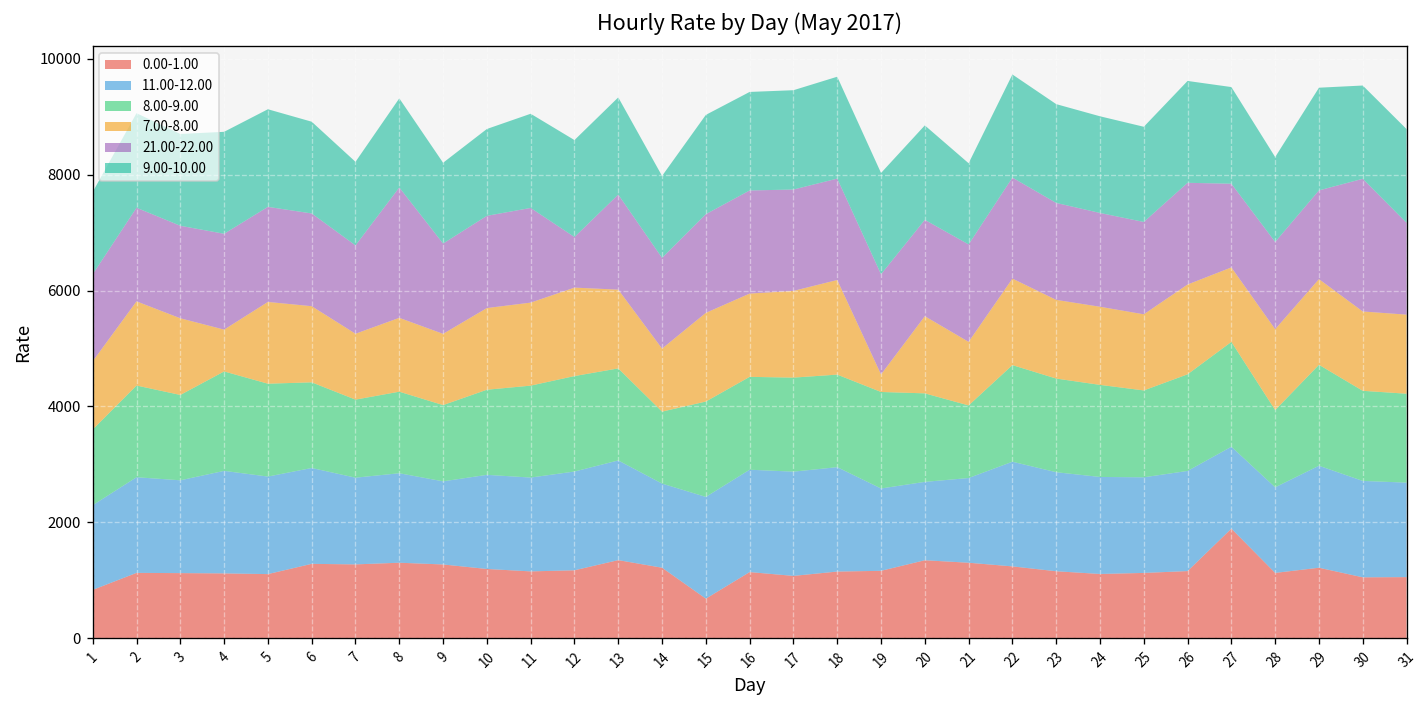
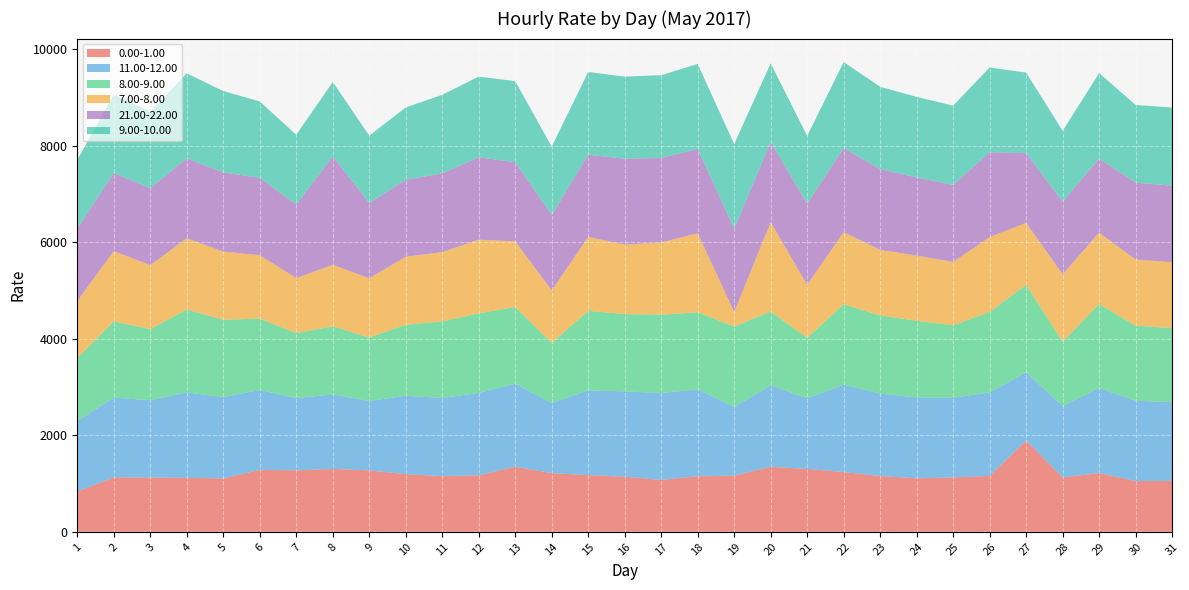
7.00-8.00, 4: 700 -> 1500
21.00-22.00, 12: 900 -> 1700
0.00-1.00, 15: 700 -> 1200
11.00-12.00, 20: 1400 -> 1700
7.00-8.00, 20: 1300 -> 1800
21.00-22.00, 30: 2300 -> 1600
